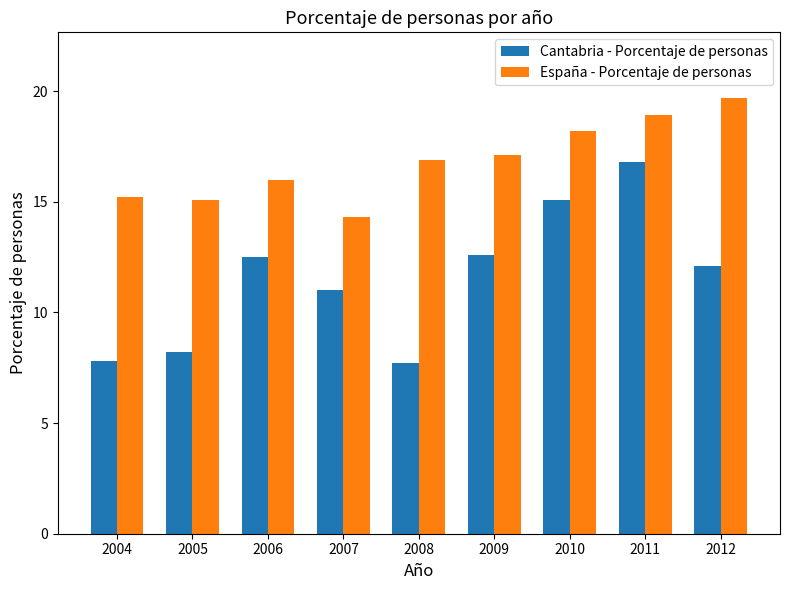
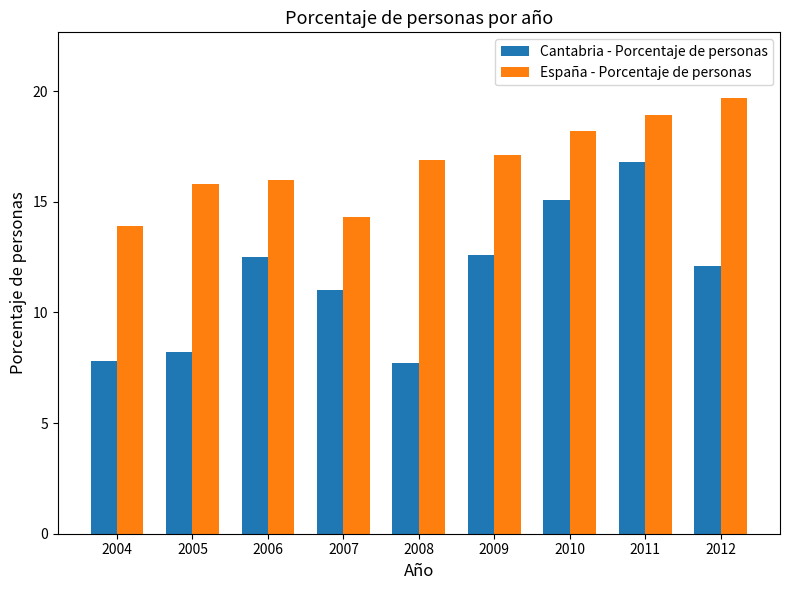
España - Porcentaje de personas, 2004: 15.2 -> 13.9
España - Porcentaje de personas, 2005: 15.1 -> 15.8
